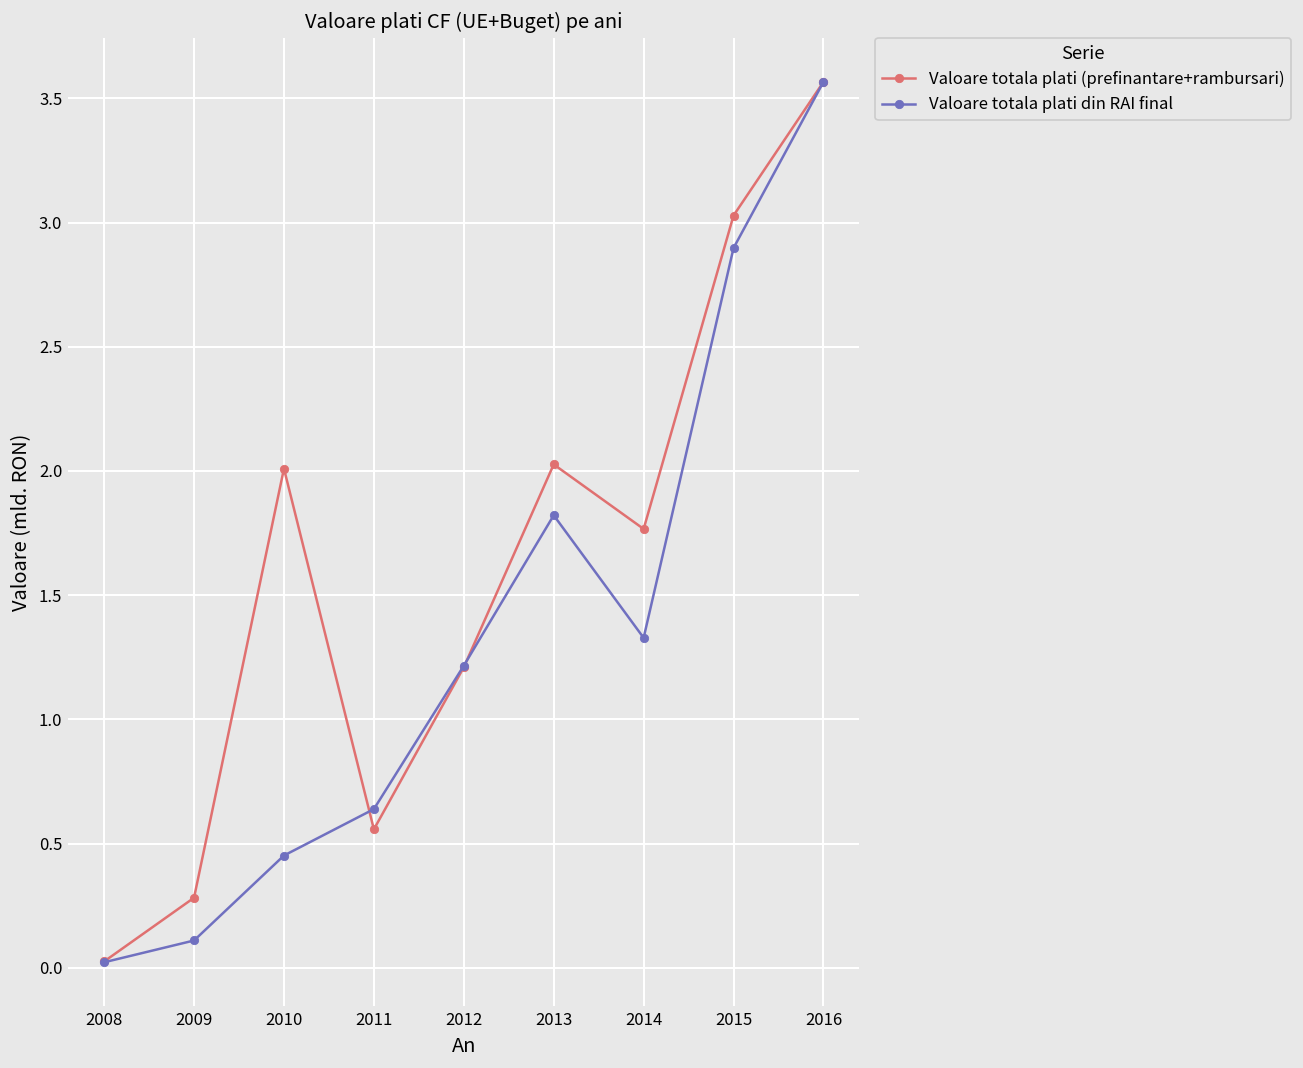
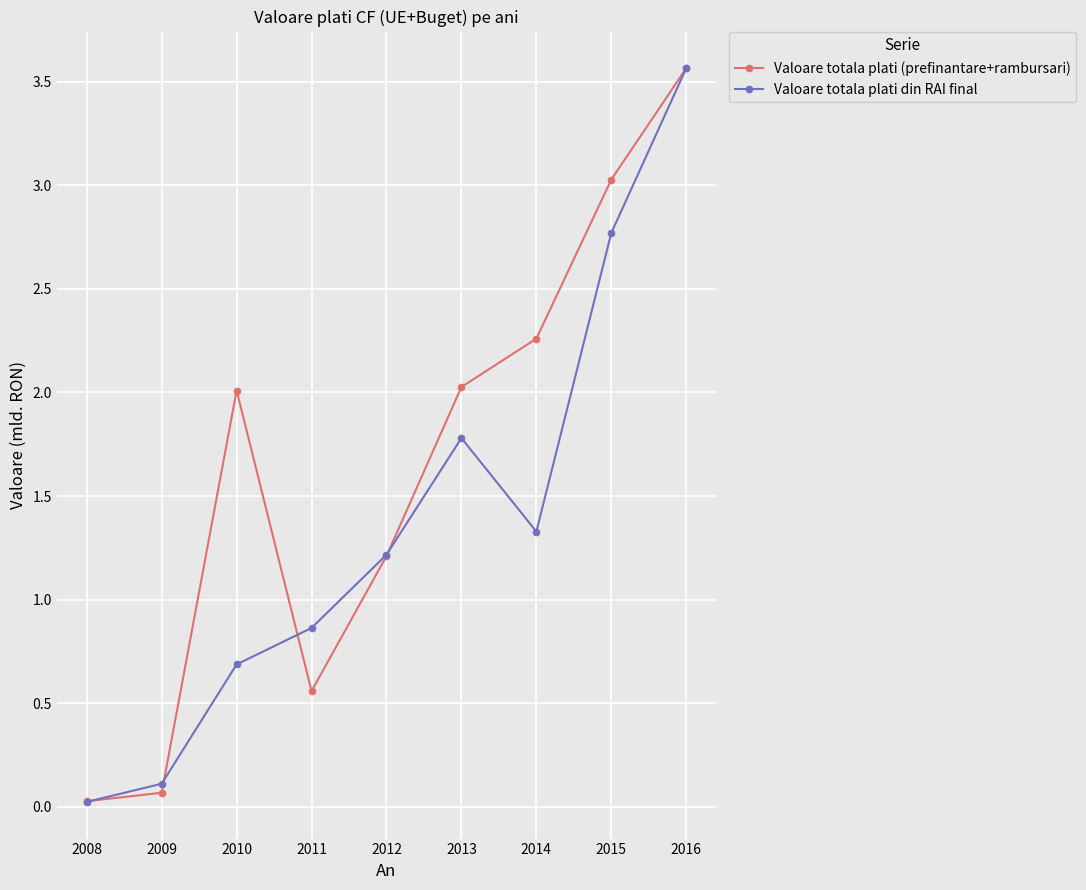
Valoare totala plati (prefinantare+rambursari), 2009: 0.28 -> 0.07
Valoare totala plati din RAI final, 2010: 0.45 -> 0.69
Valoare totala plati din RAI final, 2011: 0.64 -> 0.86
Valoare totala plati din RAI final, 2013: 1.82 -> 1.78
Valoare totala plati (prefinantare+rambursari), 2014: 1.77 -> 2.26
Valoare totala plati din RAI final, 2015: 2.90 -> 2.77
